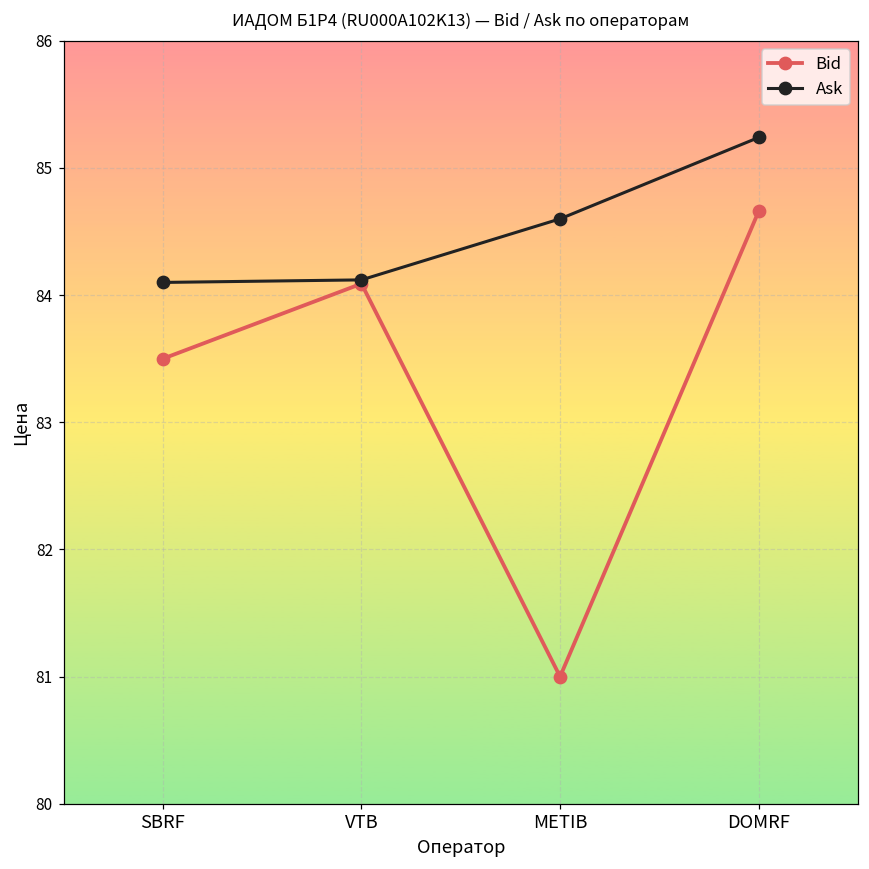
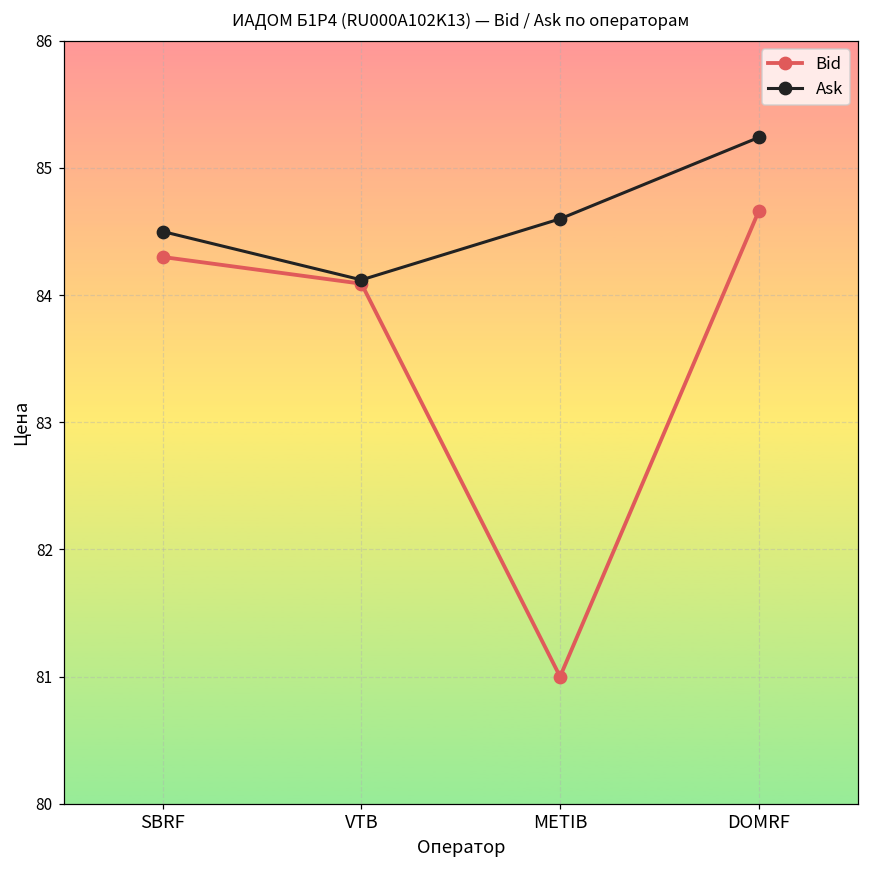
Bid, SBRF: 83.5 -> 84.3
Ask, SBRF: 84.1 -> 84.5
